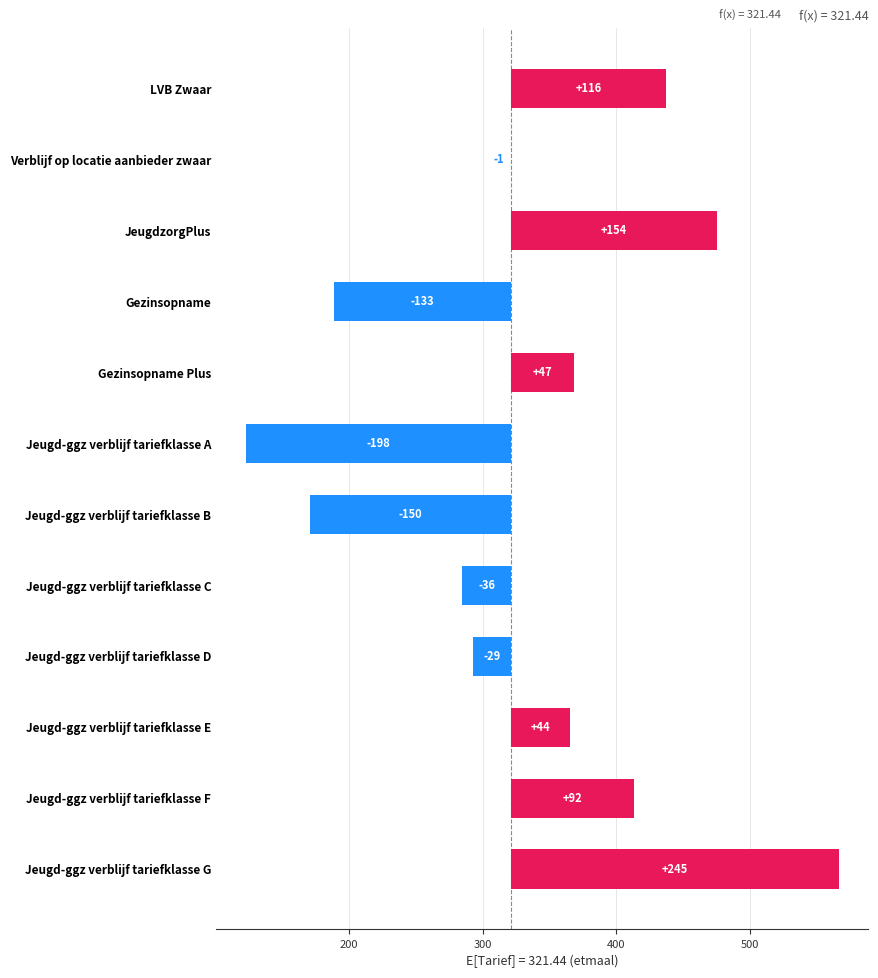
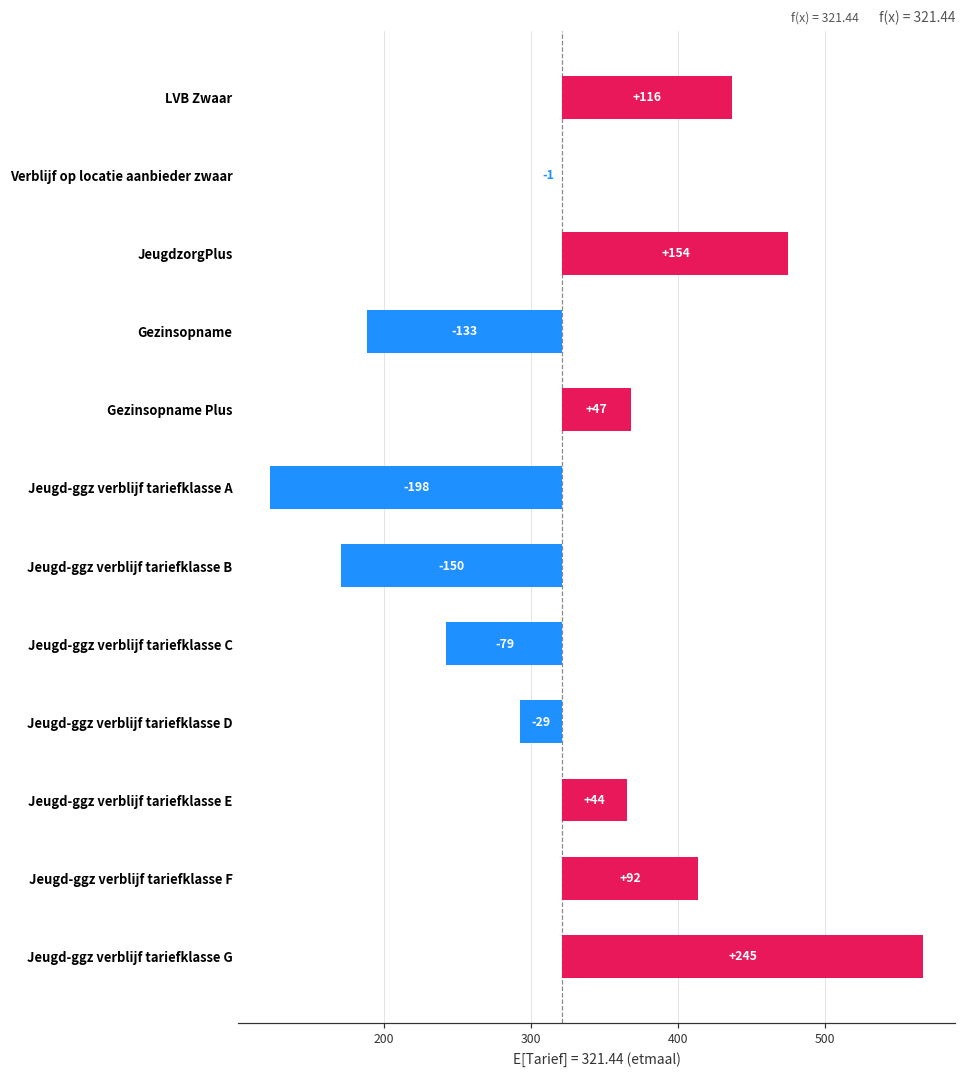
Jeugd-ggz verblijf tariefklasse C: -36 -> -79
